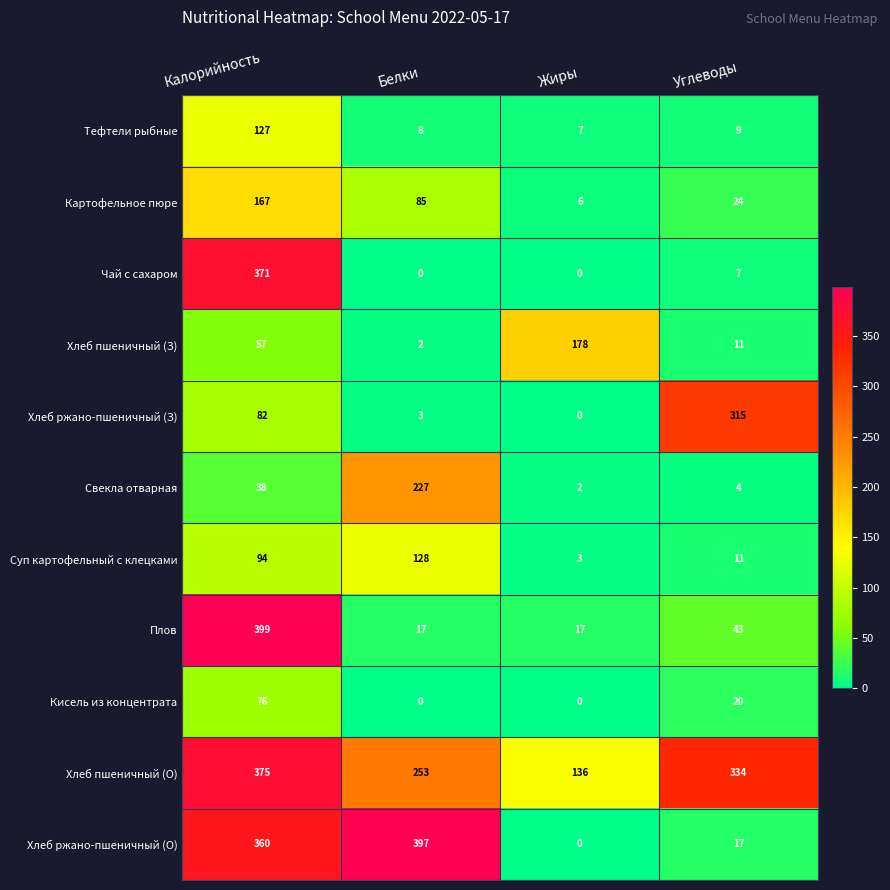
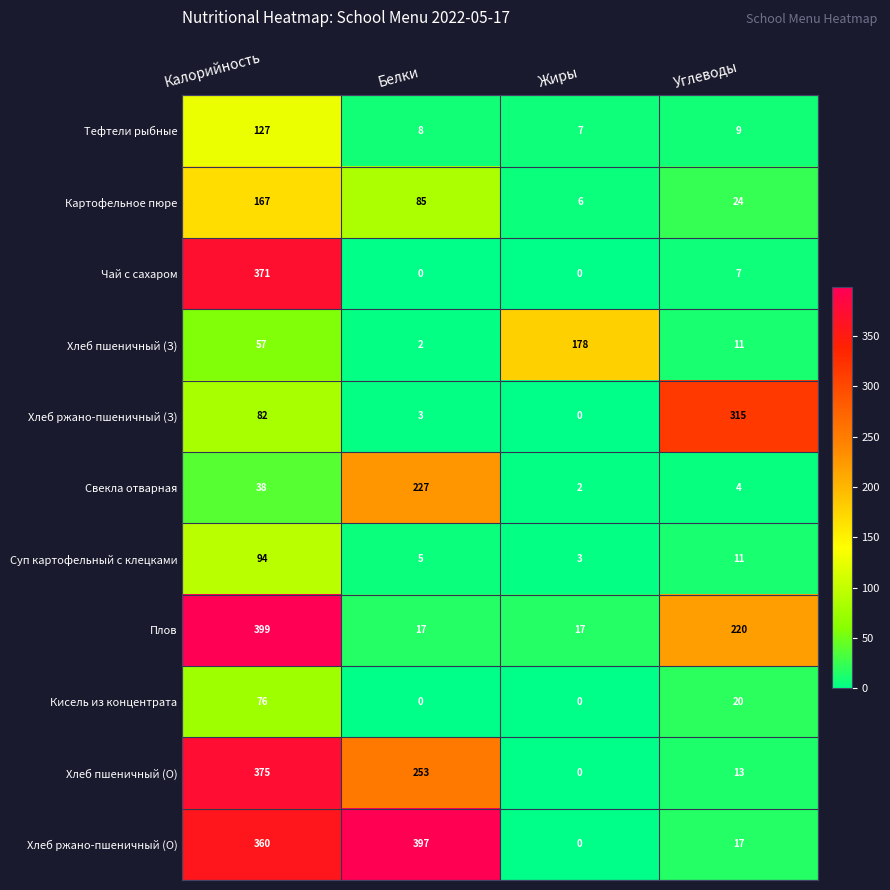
Суп картофельный с клецками, Белки: 128 -> 5
Плов, Углеводы: 43 -> 220
Хлеб пшеничный (О), Жиры: 136 -> 0
Хлеб пшеничный (О), Углеводы: 334 -> 13
